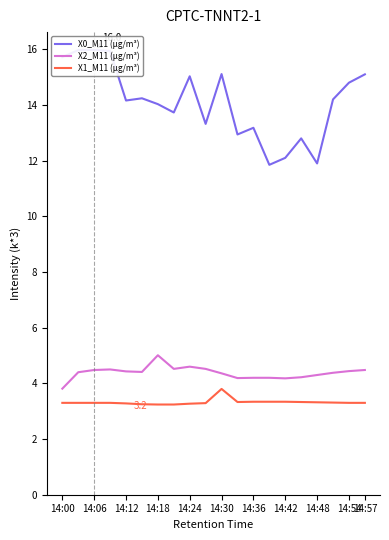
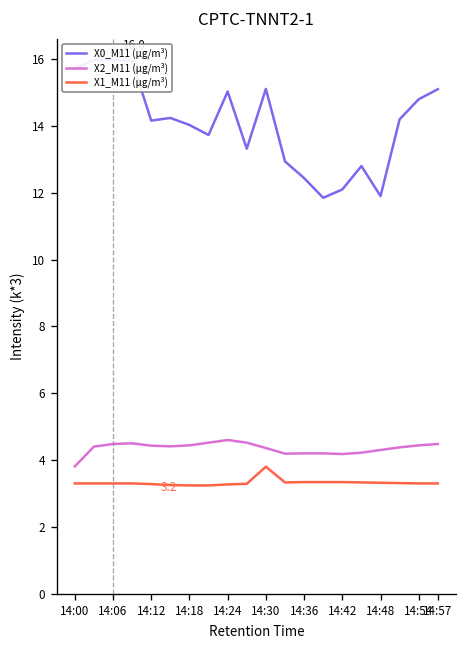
X2_M11 (μg/m³), 14:18: 5.0 -> 4.4
X0_M11 (μg/m³), 14:36: 13.2 -> 12.4
